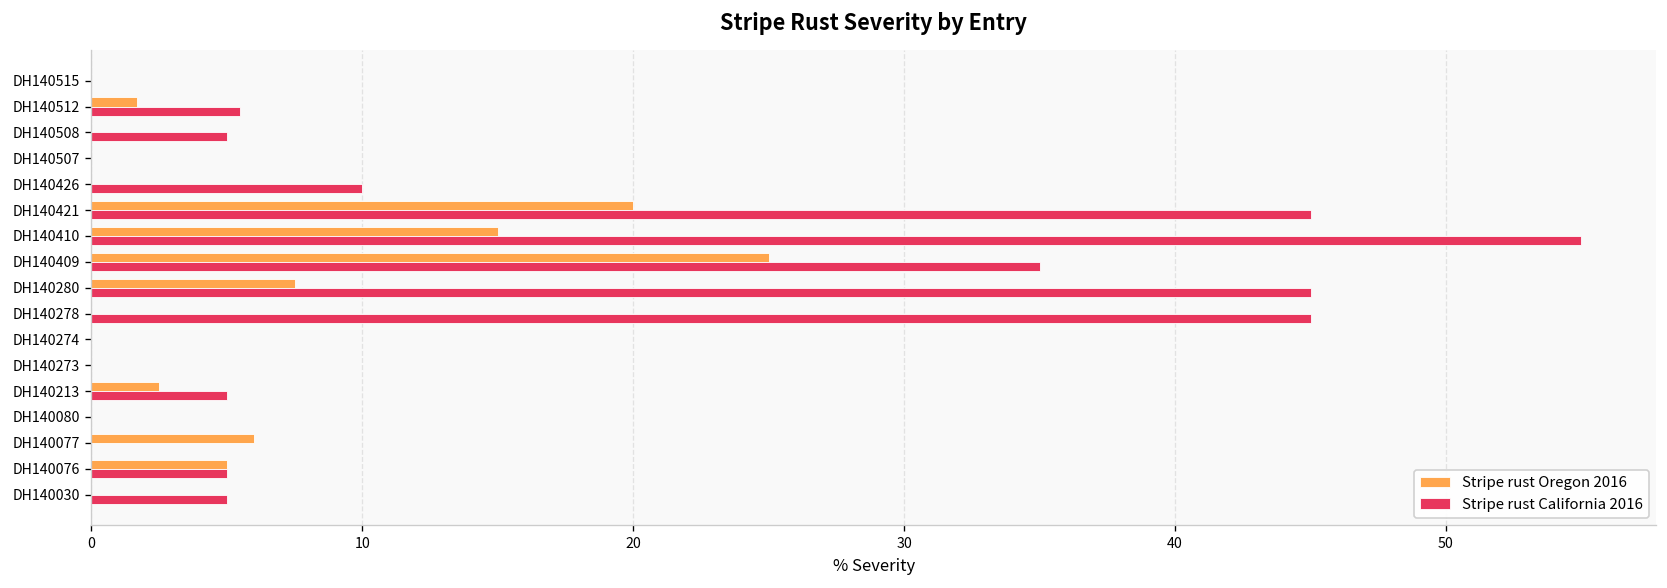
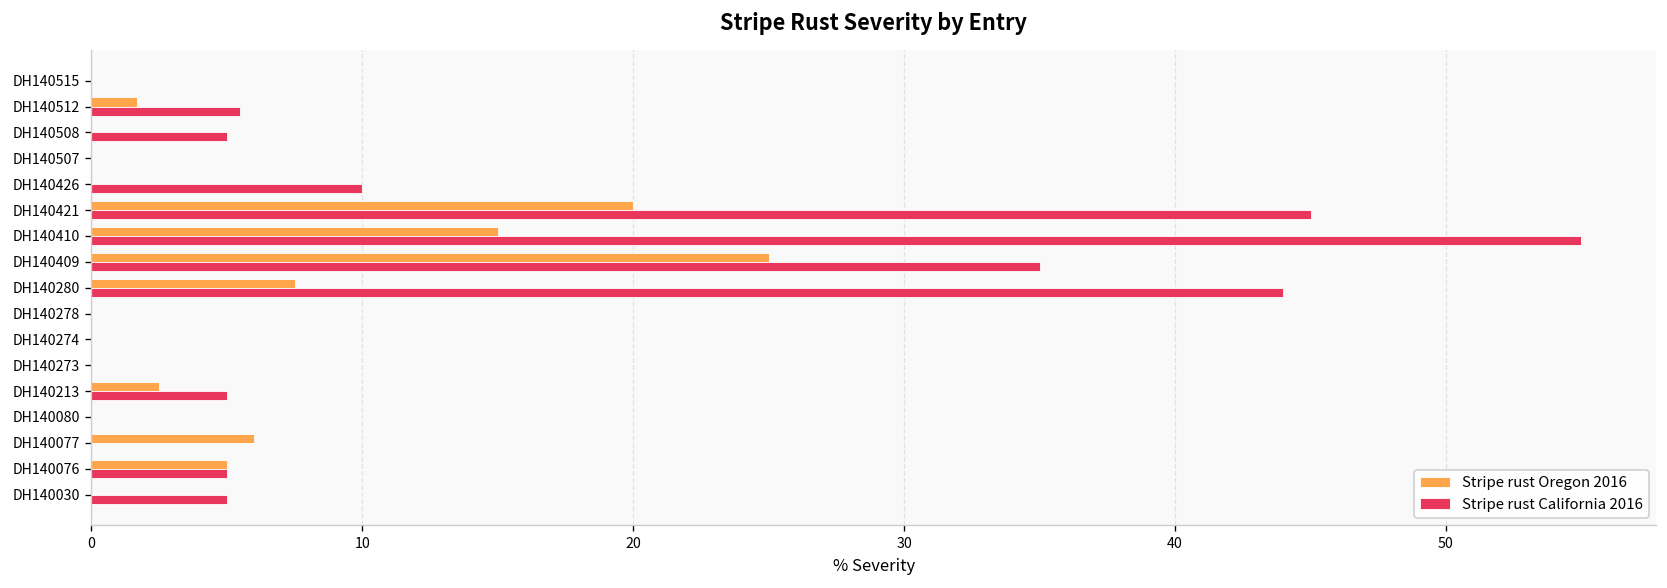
Stripe rust California 2016, DH140280: 45 -> 44
Stripe rust California 2016, DH140278: 45 -> 0
